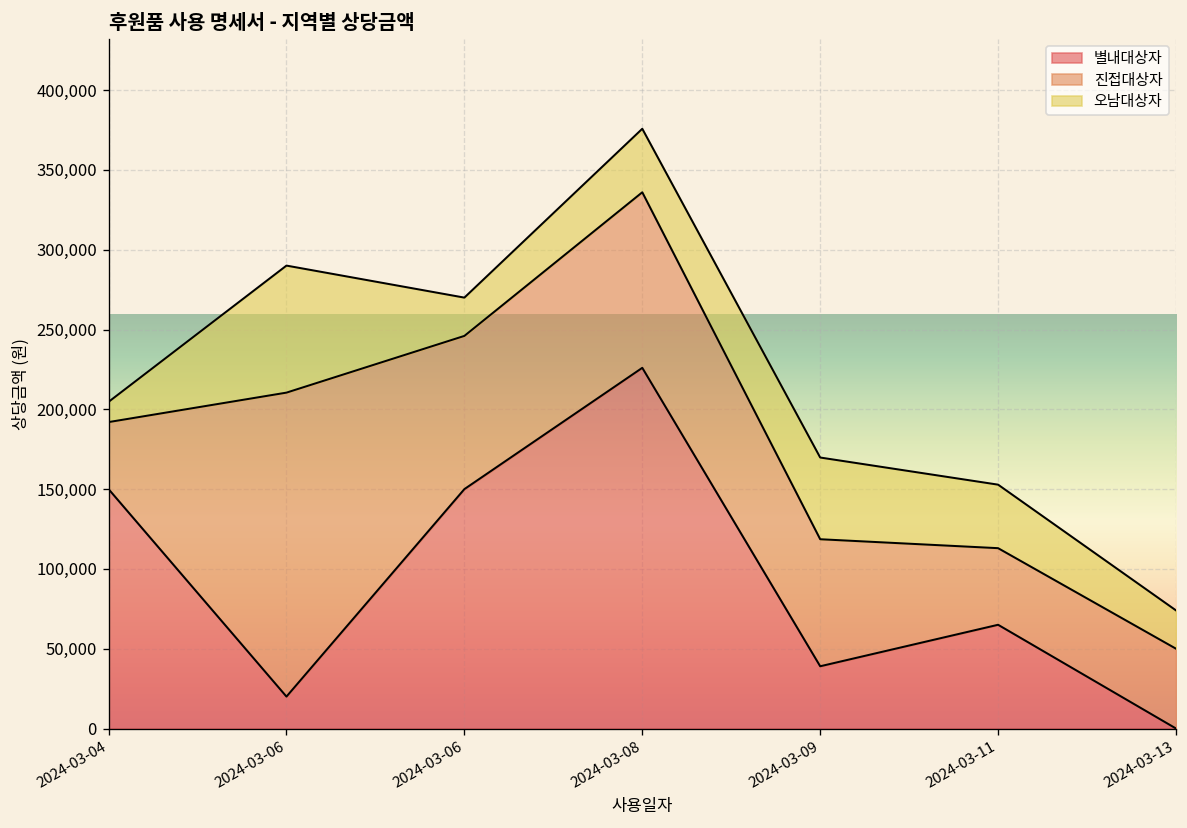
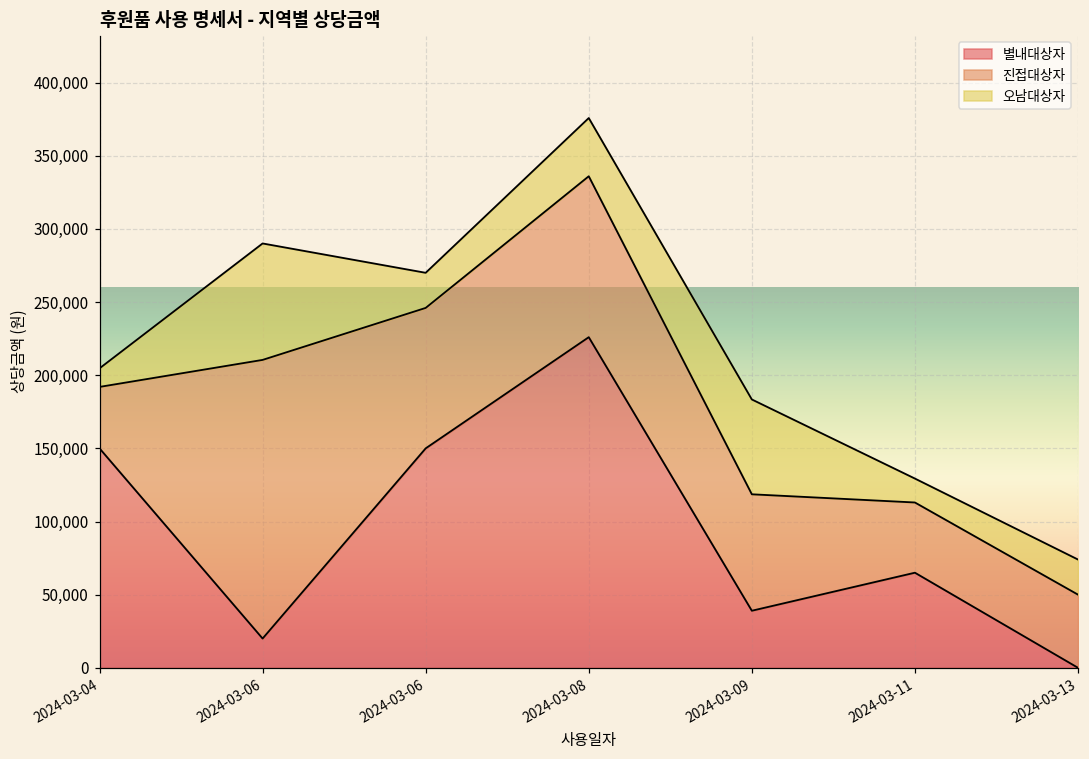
오남대상자, 2024-03-09: 51,000 -> 65,000
오남대상자, 2024-03-11: 40,000 -> 16,000
